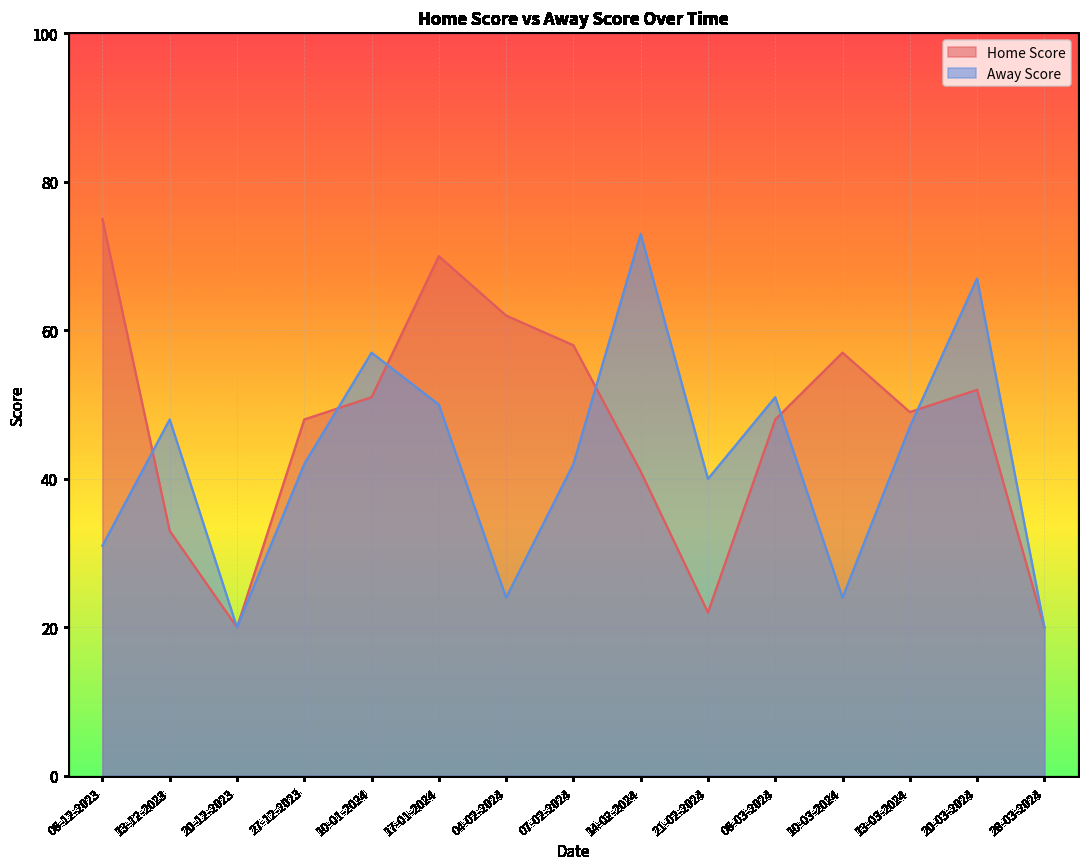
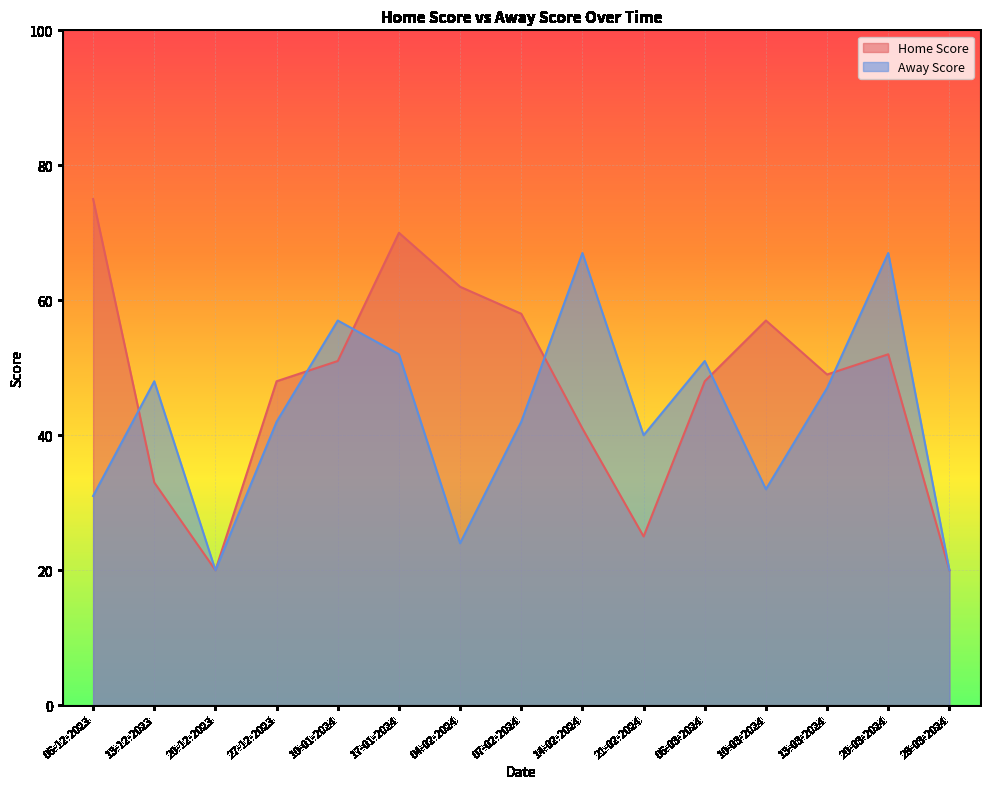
Away Score, 17-01-2024: 50 -> 52
Away Score, 14-02-2024: 73 -> 67
Home Score, 21-02-2024: 22 -> 25
Away Score, 10-03-2024: 24 -> 32
